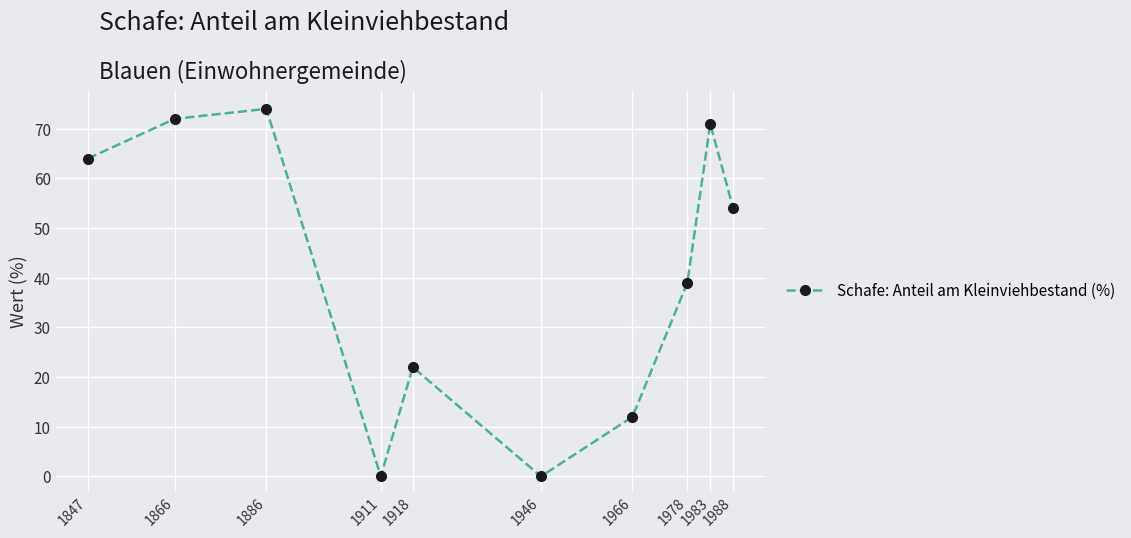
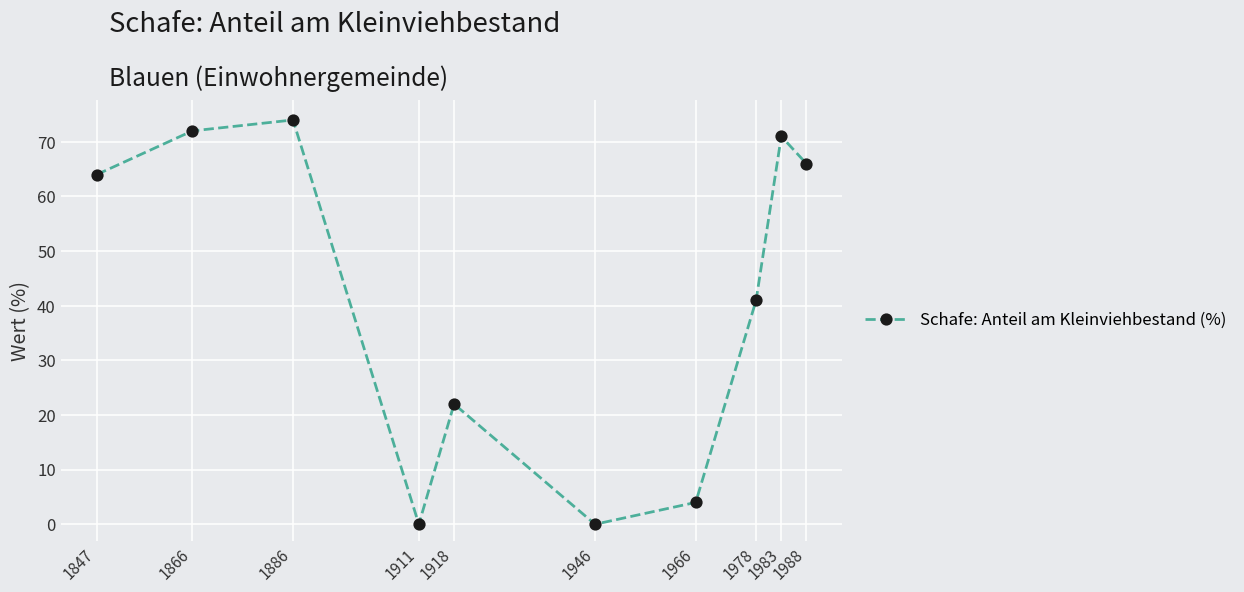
1966: 12 -> 4
1978: 39 -> 41
1988: 54 -> 66
